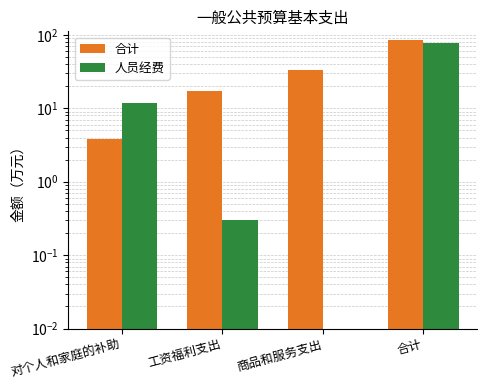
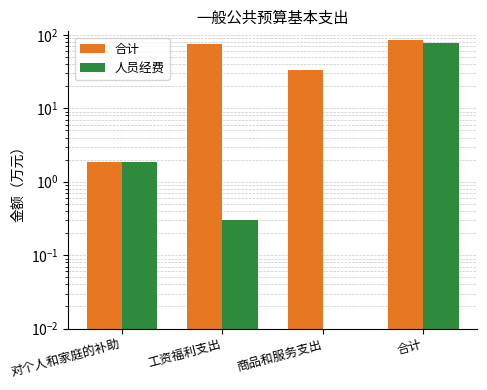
合计, 对个人和家庭的补助: 4 -> 1.8
人员经费, 对个人和家庭的补助: 12 -> 1.8
合计, 工资福利支出: 17 -> 80
